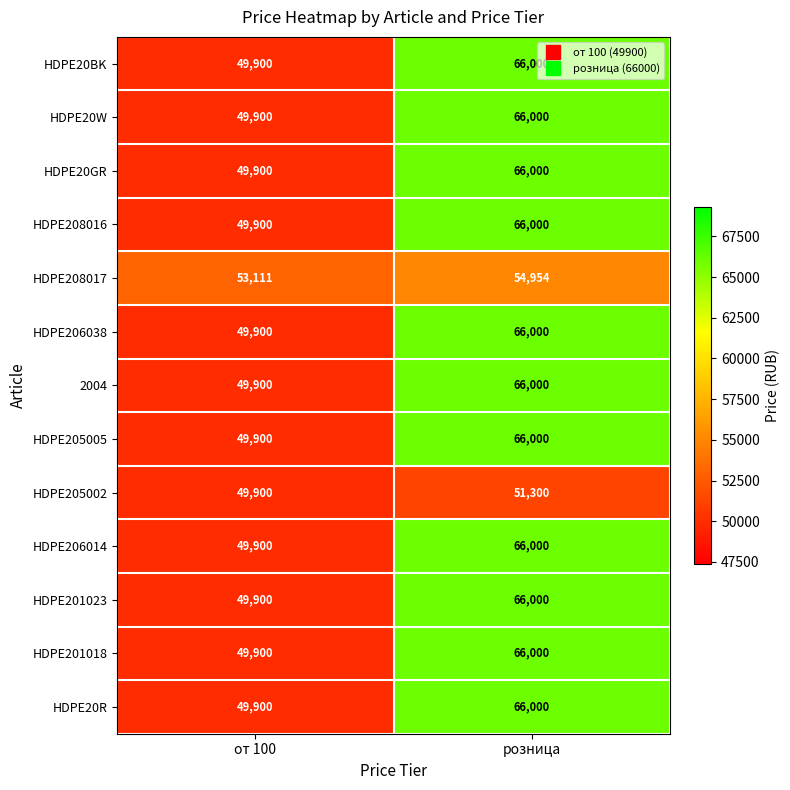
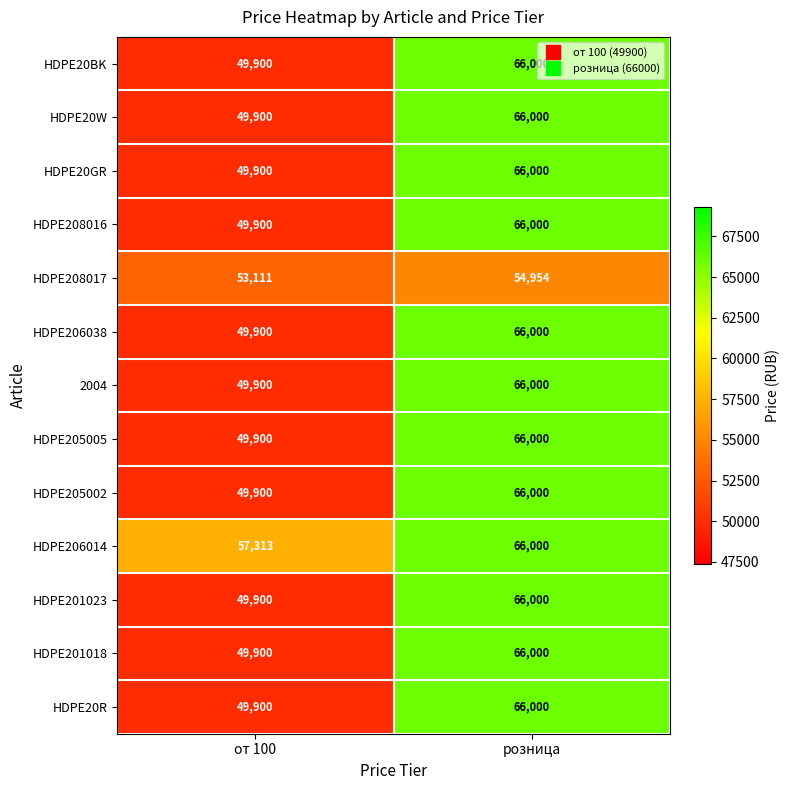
HDPE205002, розница: 51,300 -> 66,000
HDPE206014, от 100: 49,900 -> 57,313
